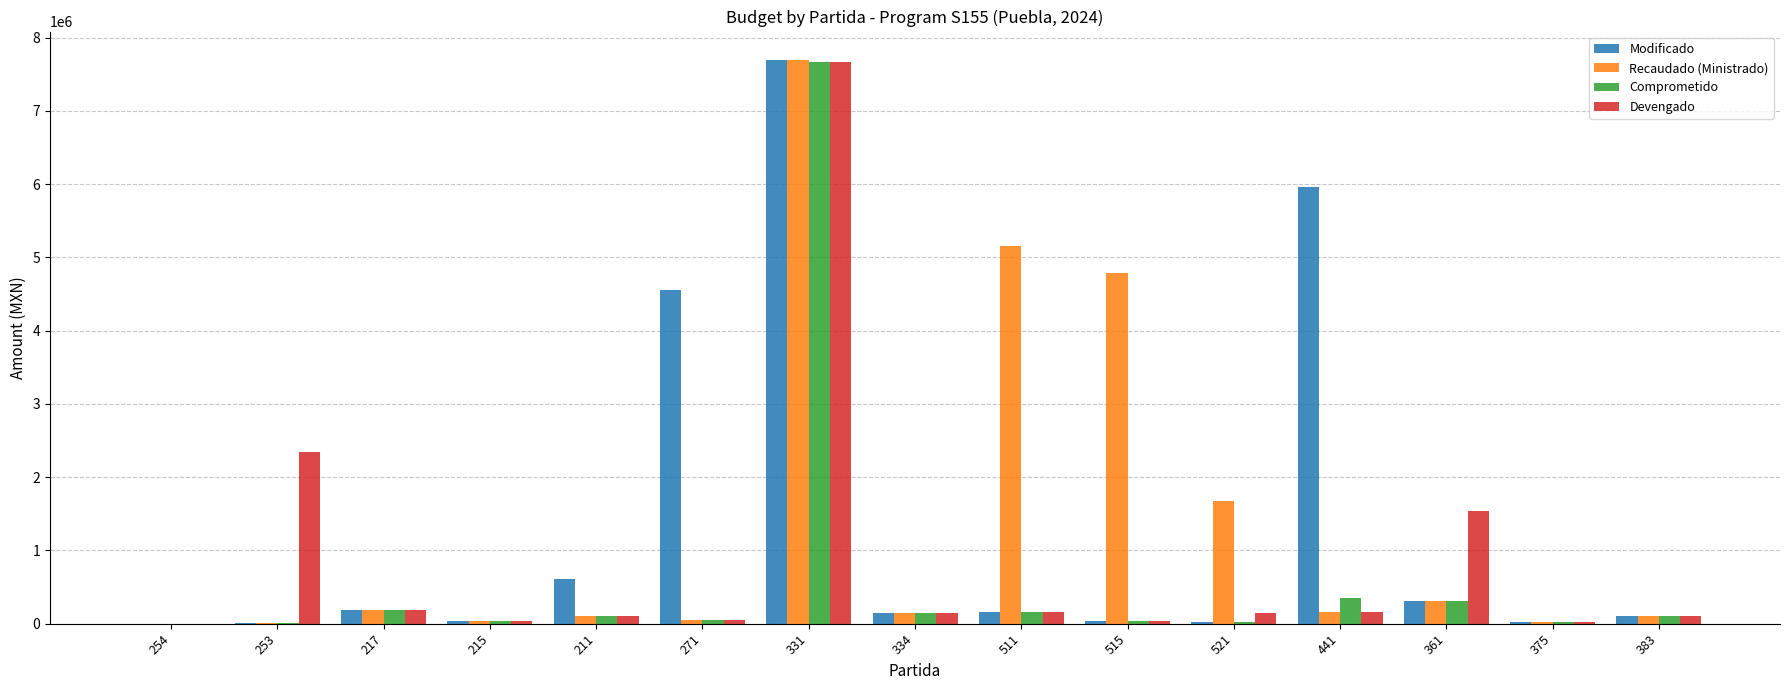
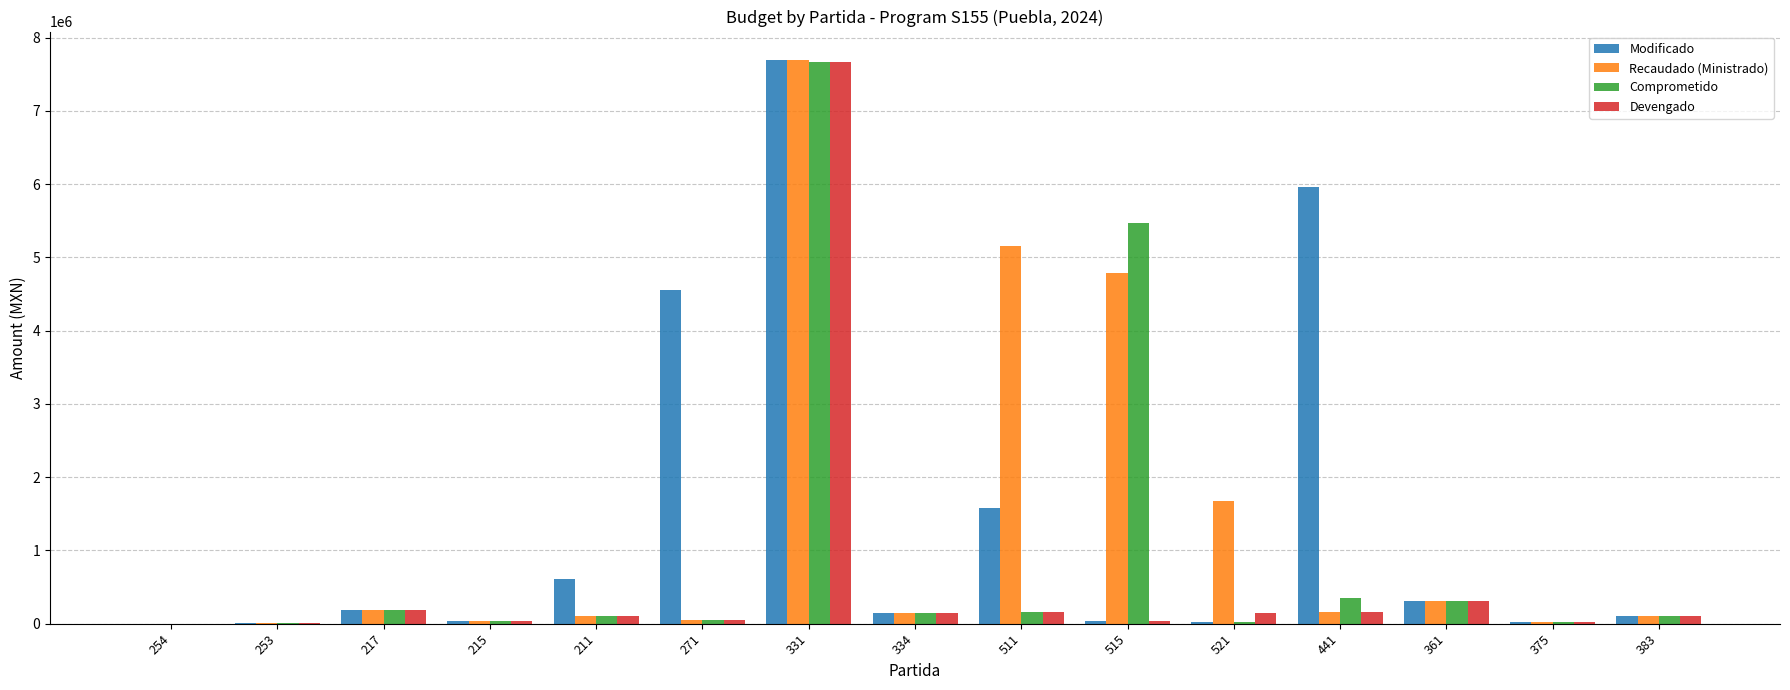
Devengado, 253: 2300000 -> 0
Modificado, 511: 200000 -> 1600000
Comprometido, 515: 0 -> 5500000
Devengado, 361: 1500000 -> 300000
